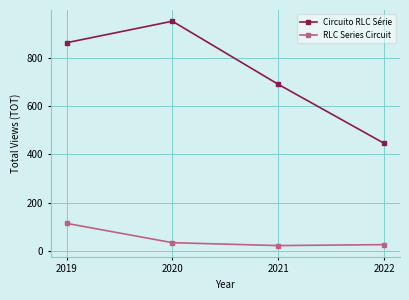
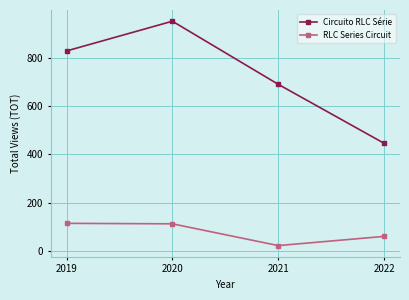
Circuito RLC Série, 2019: 860 -> 830
RLC Series Circuit, 2020: 40 -> 110
RLC Series Circuit, 2022: 30 -> 60
